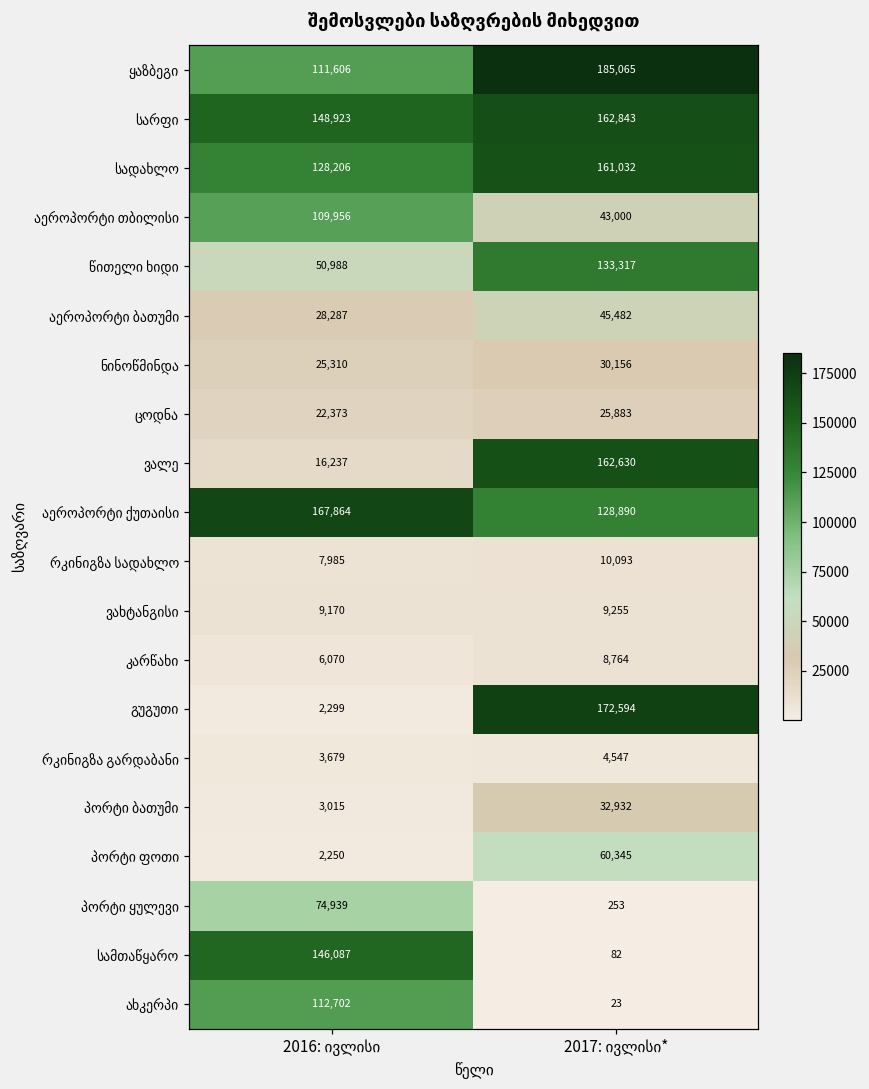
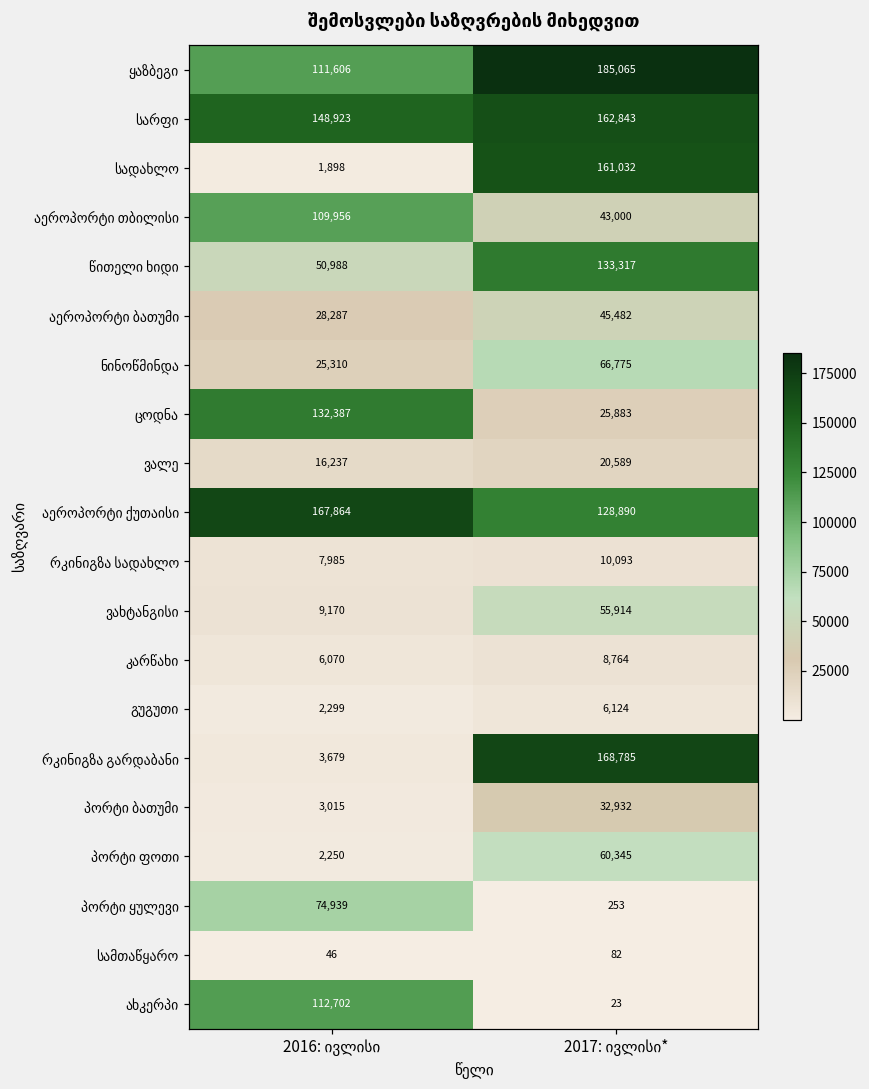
სადახლო, 2016: ივლისი: 128,206 -> 1,898
ნინოწმინდა, 2017: ივლისი*: 30,156 -> 66,775
ცოდნა, 2016: ივლისი: 22,373 -> 132,387
ვალე, 2017: ივლისი*: 162,630 -> 20,589
ვახტანგისი, 2017: ივლისი*: 9,255 -> 55,914
გუგუთი, 2017: ივლისი*: 172,594 -> 6,124
რკინიგზა გარდაბანი, 2017: ივლისი*: 4,547 -> 168,785
სამთაწყარო, 2016: ივლისი: 146,087 -> 46
